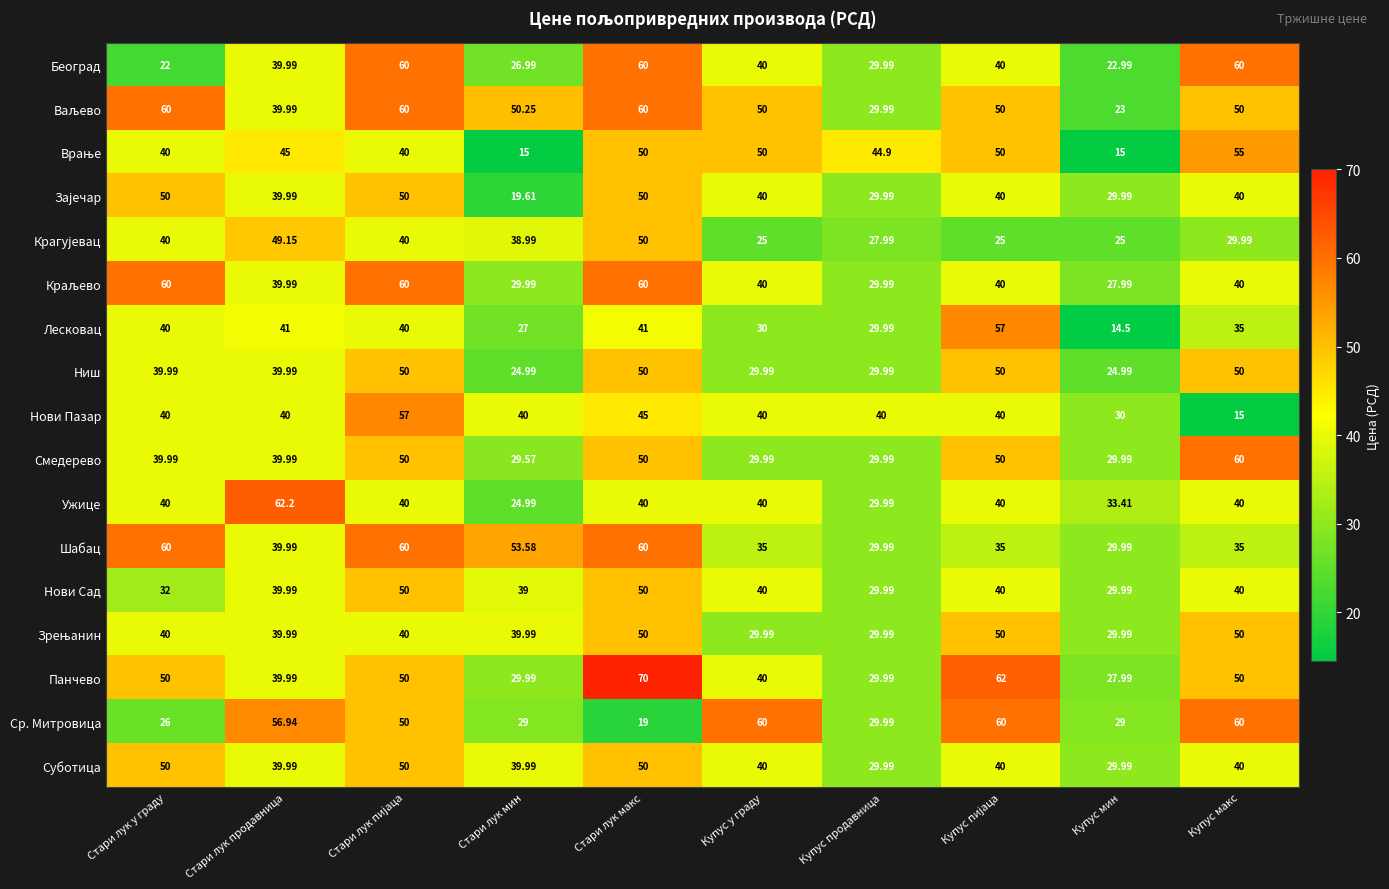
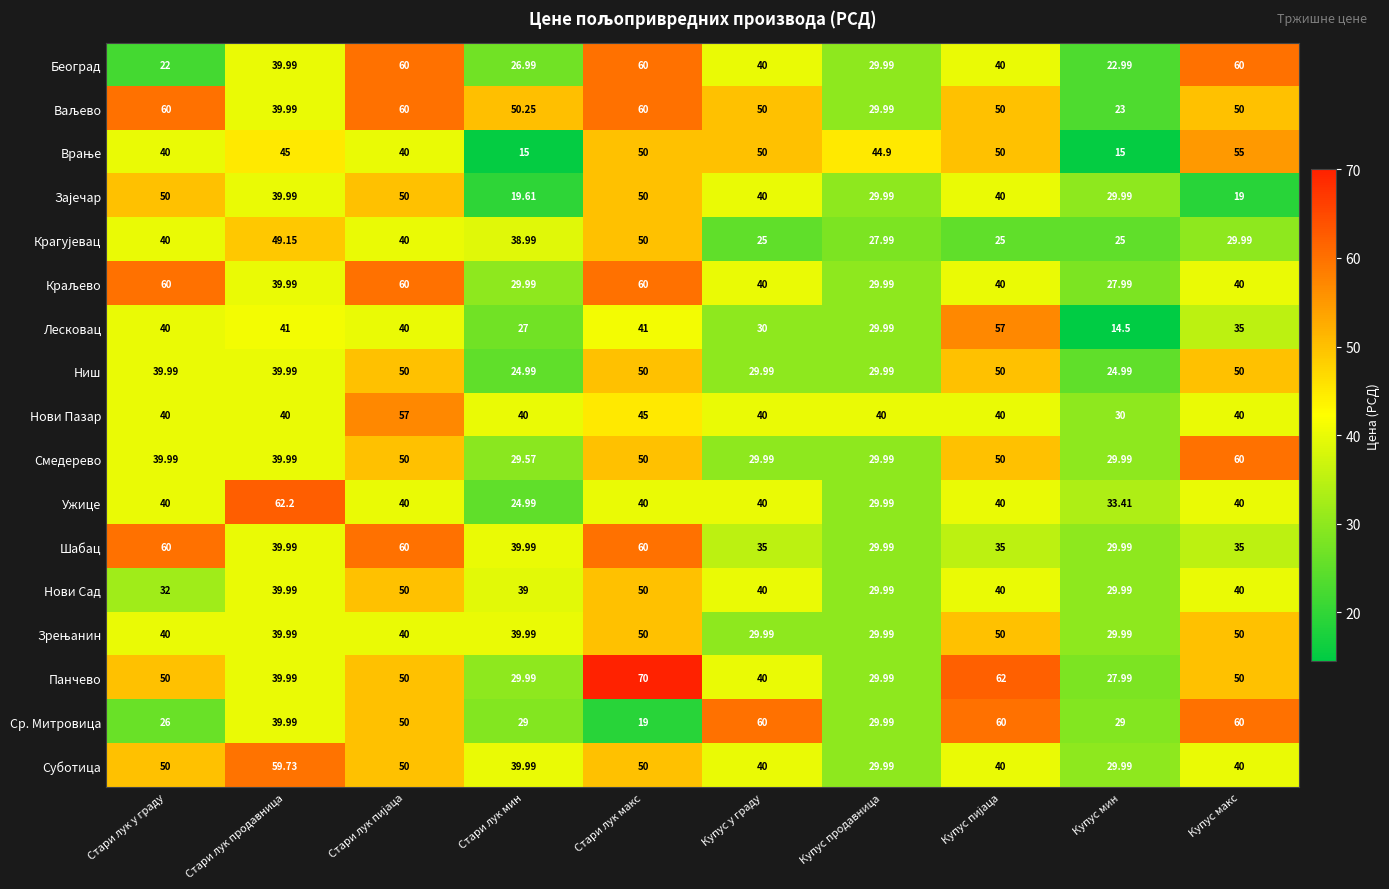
Зајечар, Купус макс: 40 -> 19
Нови Пазар, Купус макс: 15 -> 40
Шабац, Стари лук мин: 53.58 -> 39.99
Ср. Митровица, Стари лук продавница: 56.94 -> 39.99
Суботица, Стари лук продавница: 39.99 -> 59.73
